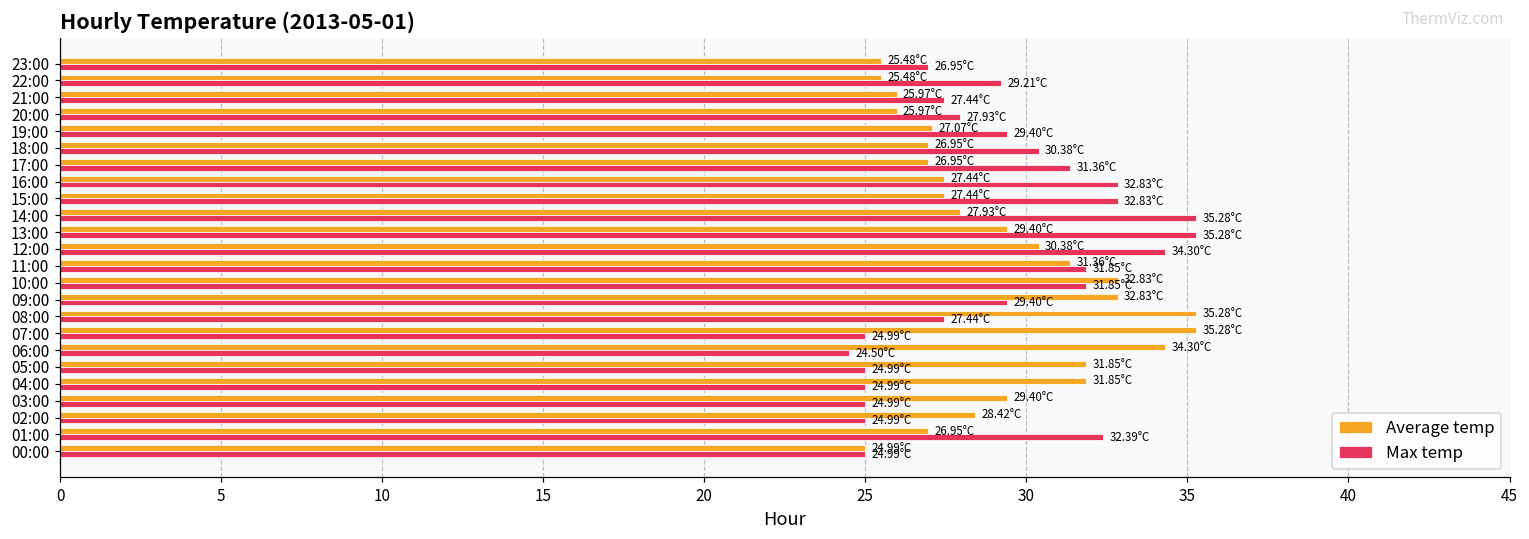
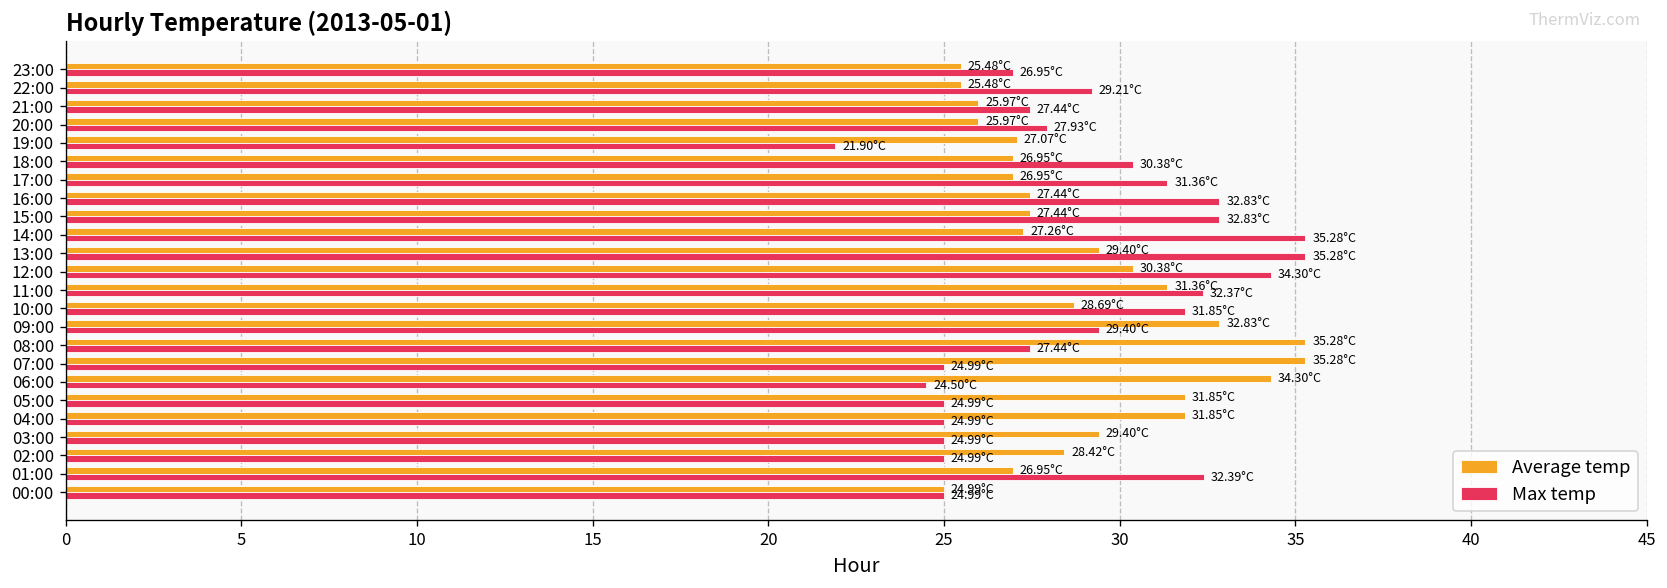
Max temp, 19:00: 29.40°C -> 21.90°C
Average temp, 14:00: 27.93°C -> 27.26°C
Max temp, 11:00: 31.85°C -> 32.37°C
Average temp, 10:00: 32.83°C -> 28.69°C
